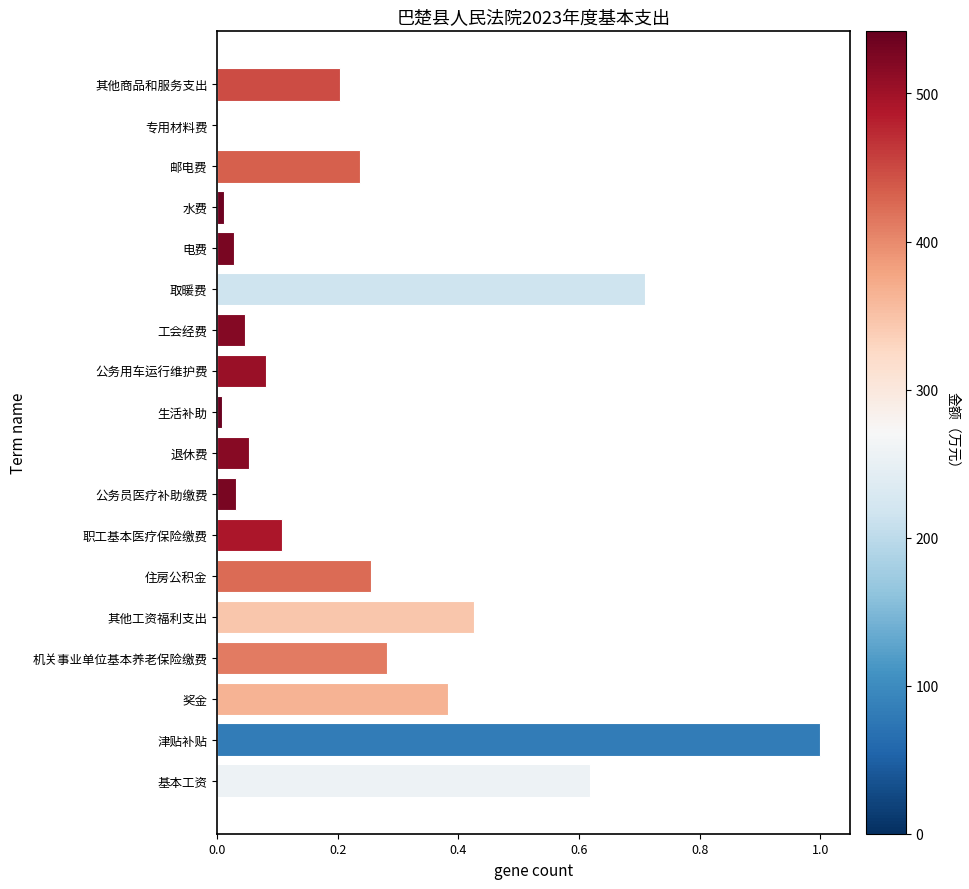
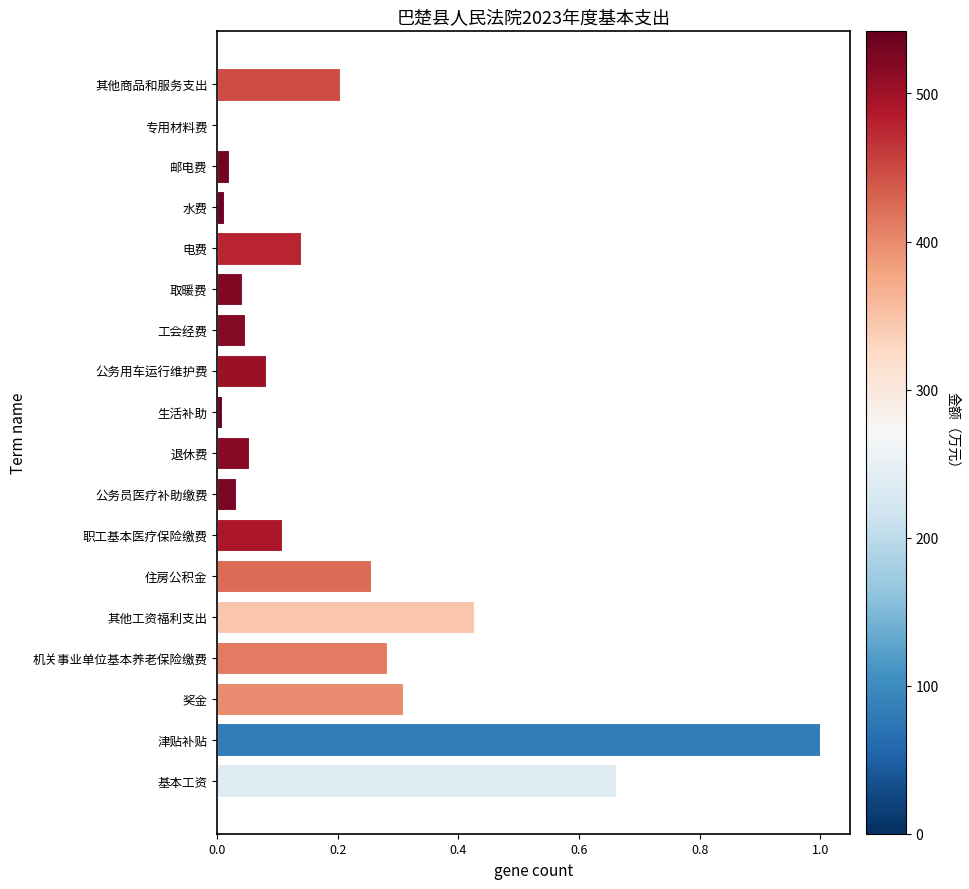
邮电费: 0.24 -> 0.02
电费: 0.03 -> 0.14
取暖费: 0.71 -> 0.04
奖金: 0.38 -> 0.31
基本工资: 0.62 -> 0.66
